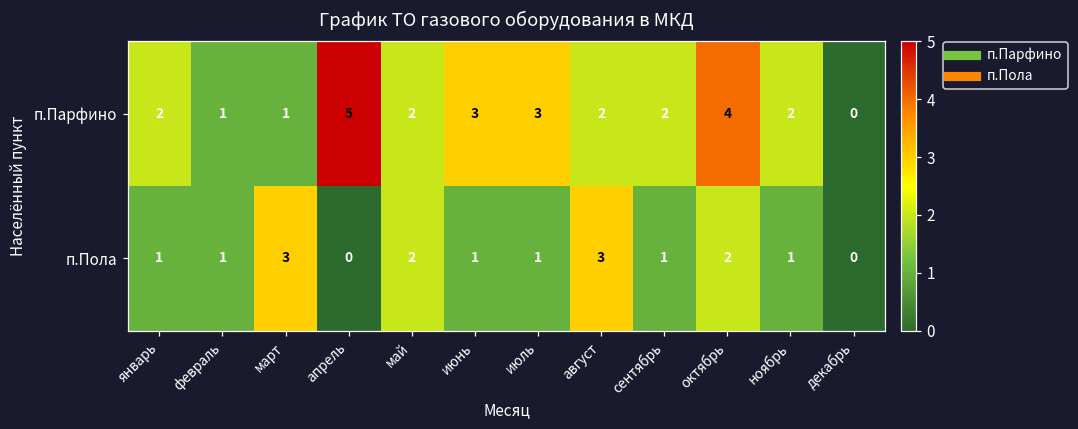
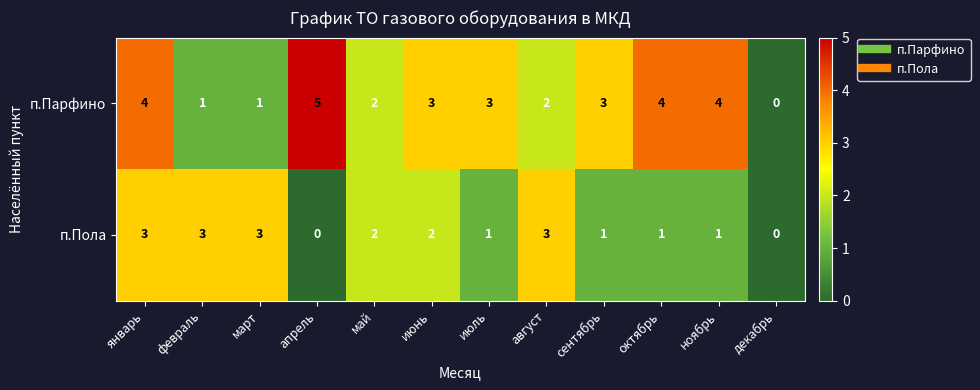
п.Парфино, январь: 2 -> 4
п.Парфино, сентябрь: 2 -> 3
п.Парфино, ноябрь: 2 -> 4
п.Пола, январь: 1 -> 3
п.Пола, февраль: 1 -> 3
п.Пола, июнь: 1 -> 2
п.Пола, октябрь: 2 -> 1
